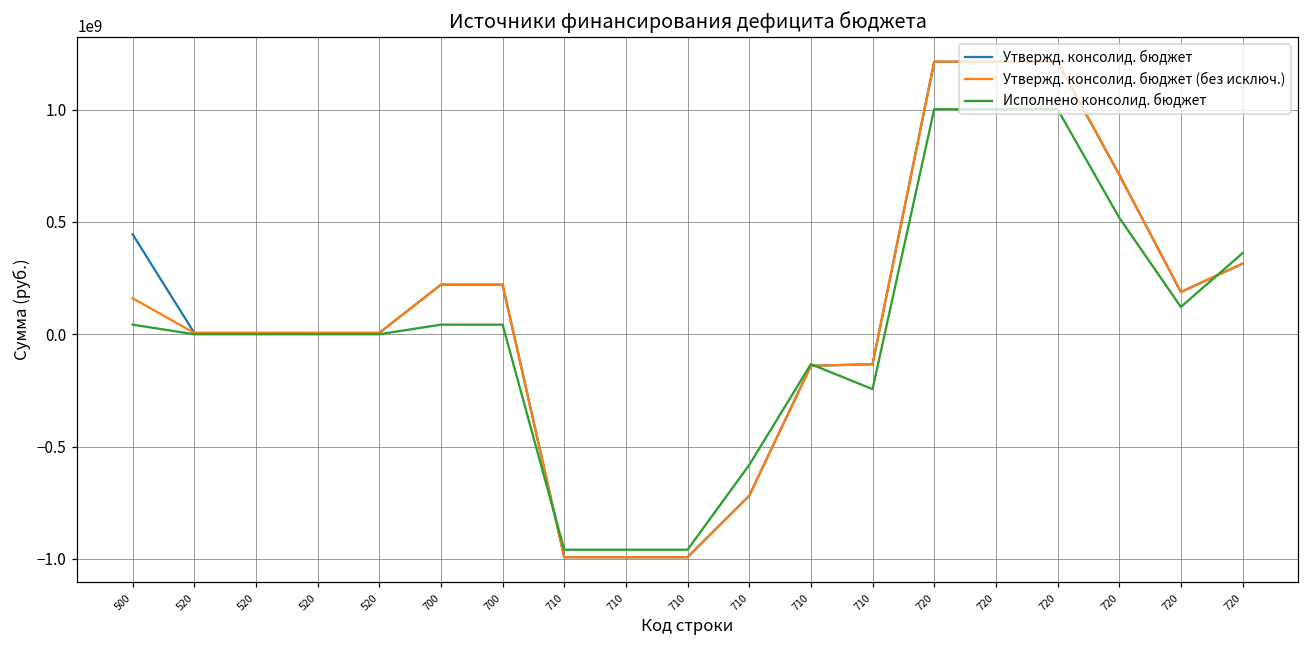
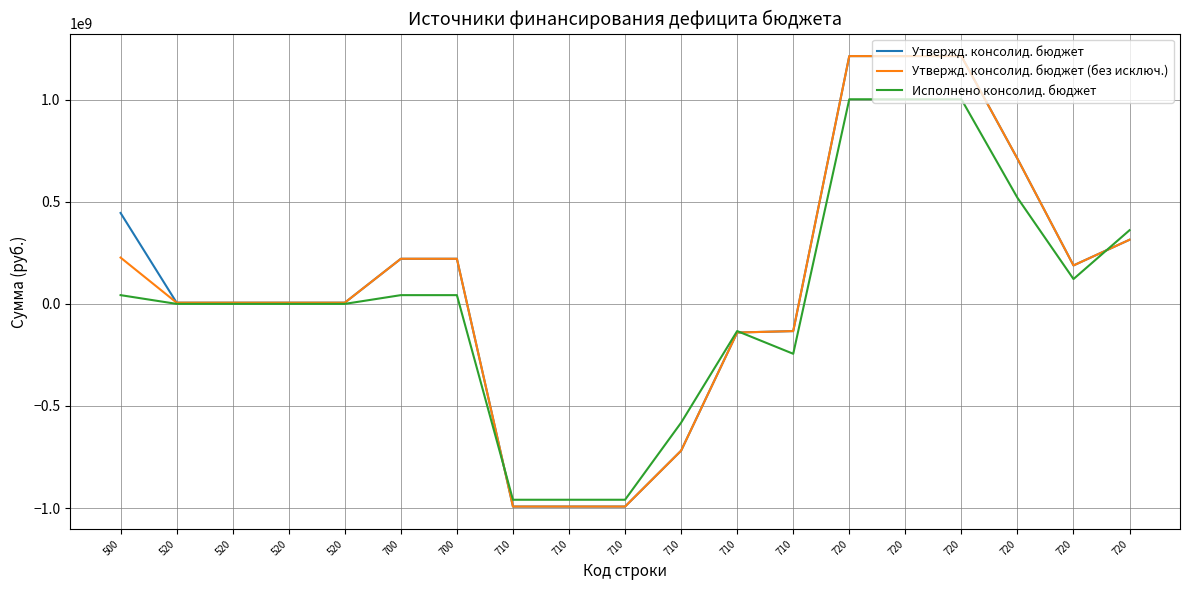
Утвержд. консолид. бюджет (без исключ.), 500: 160000000 -> 230000000
